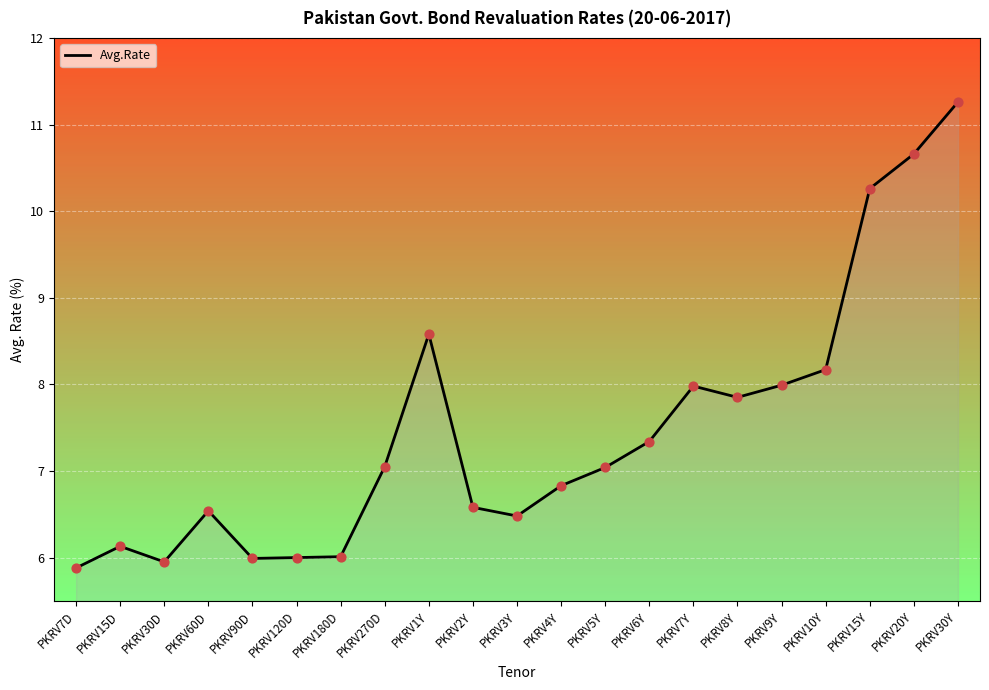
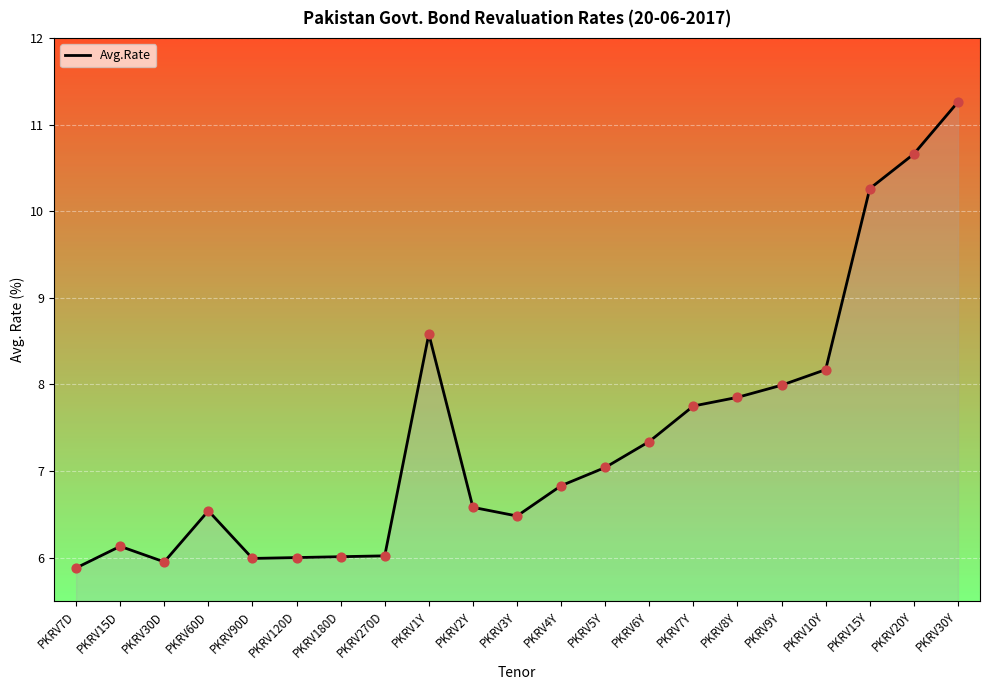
PKRV270D: 7.1 -> 6.0
PKRV7Y: 8.0 -> 7.8
